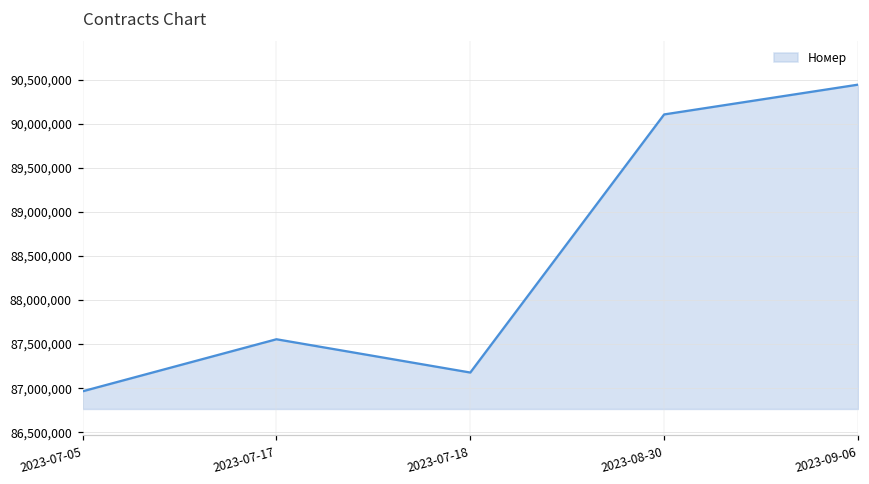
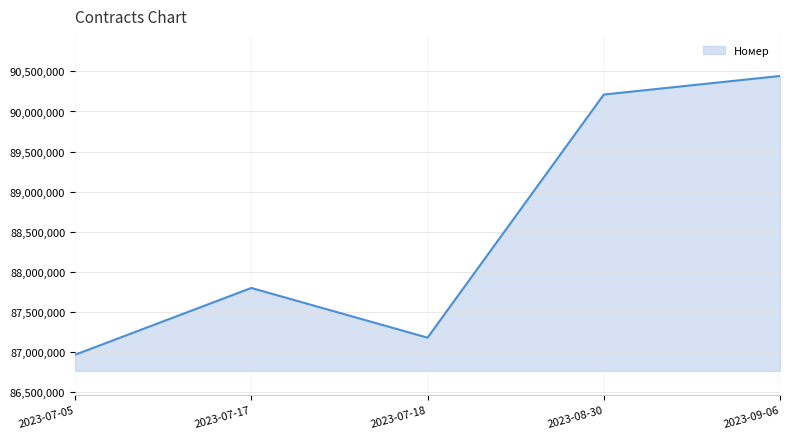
2023-07-17: 87,600,000 -> 87,800,000
2023-08-30: 90,100,000 -> 90,200,000
